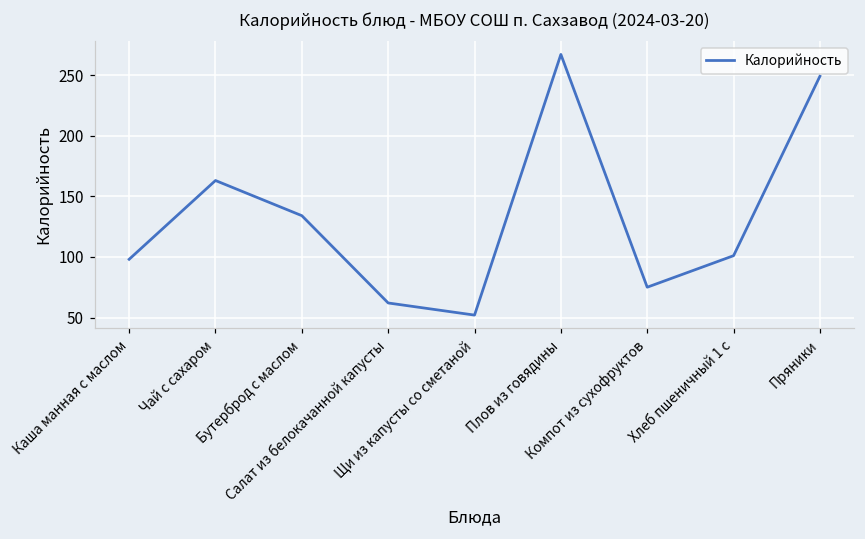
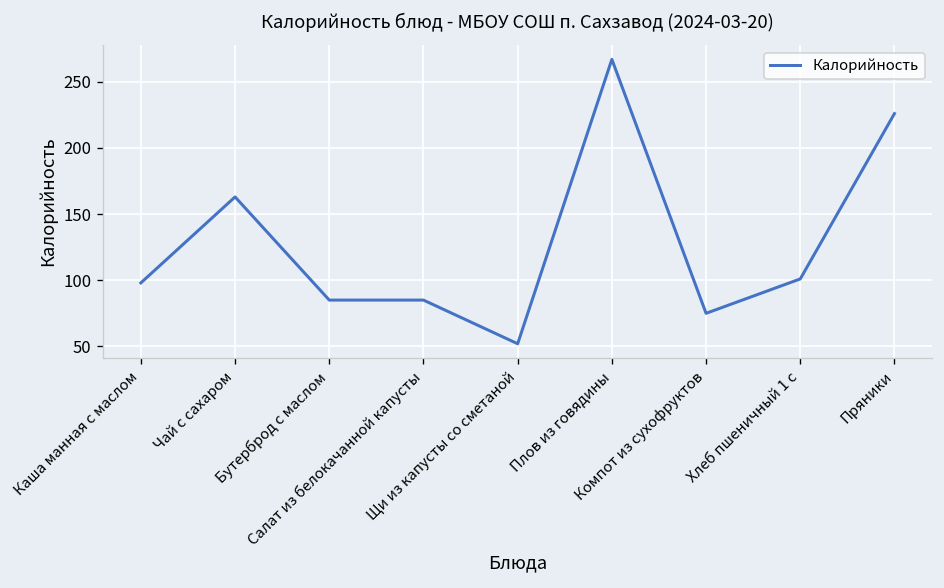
Бутерброд с маслом: 134 -> 85
Салат из белокачанной капусты: 62 -> 85
Пряники: 249 -> 226
